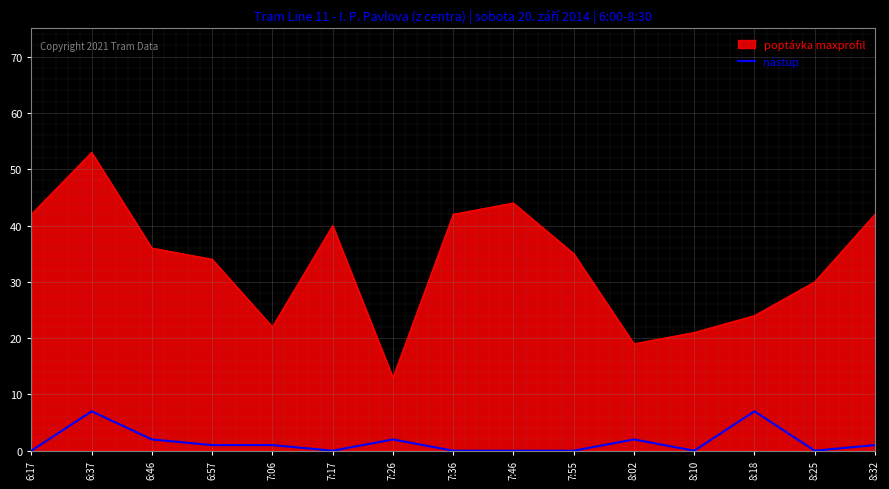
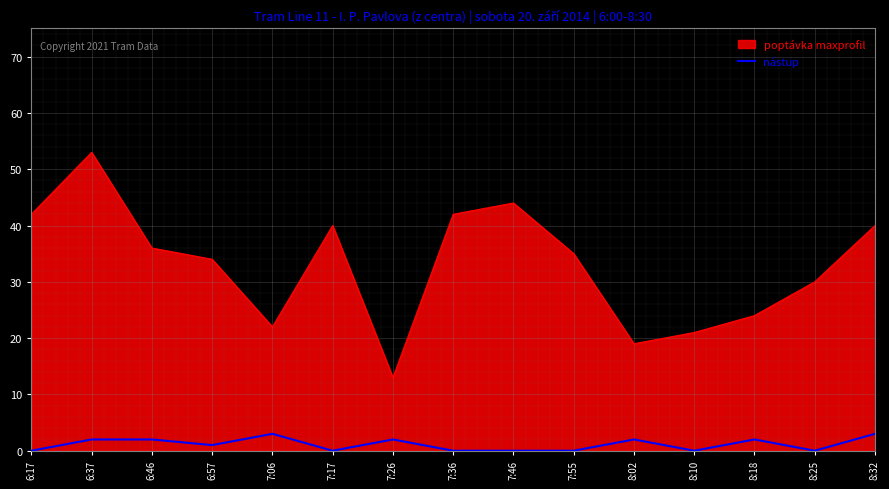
nástup, 6:37: 7 -> 2
nástup, 7:06: 1 -> 3
nástup, 8:18: 7 -> 2
poptávka maxprofil, 8:32: 42 -> 40
nástup, 8:32: 1 -> 3
